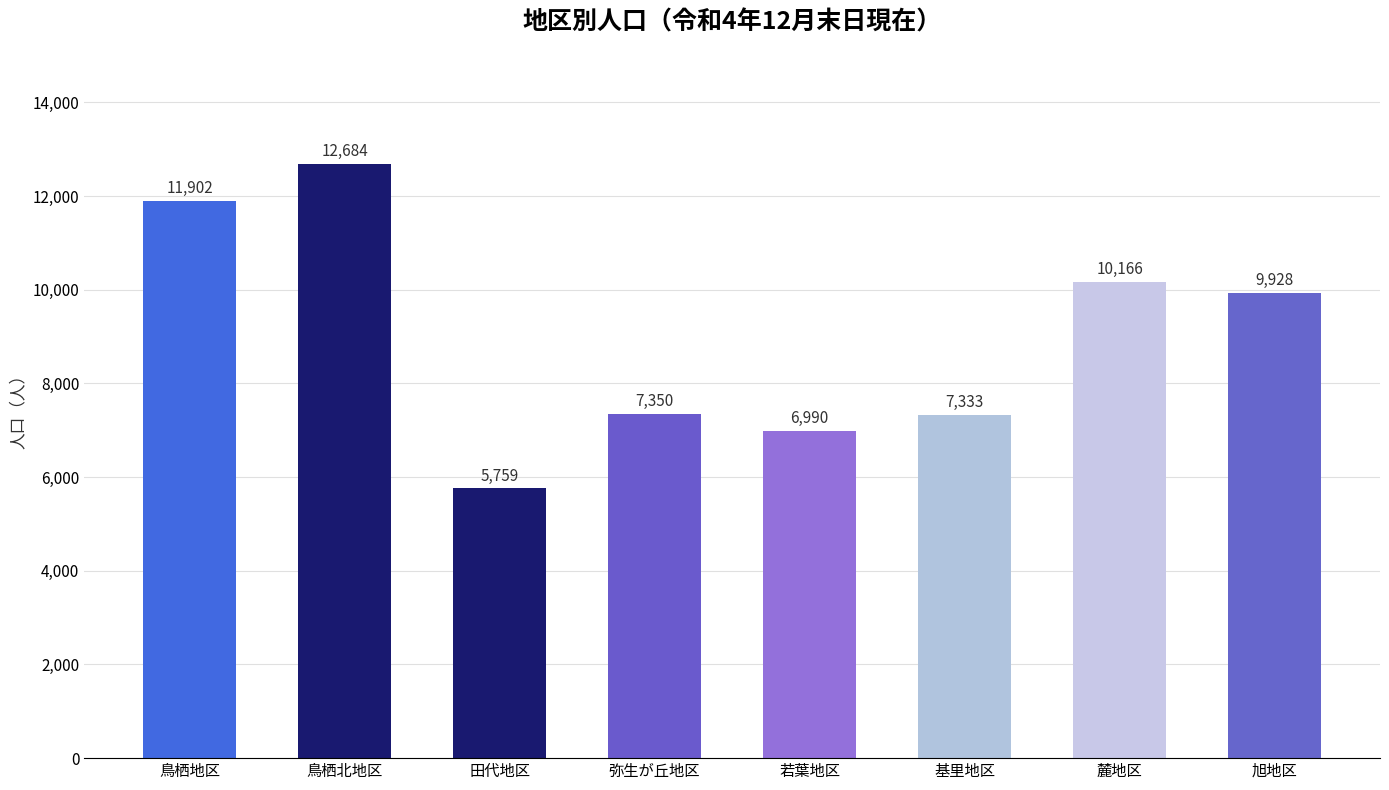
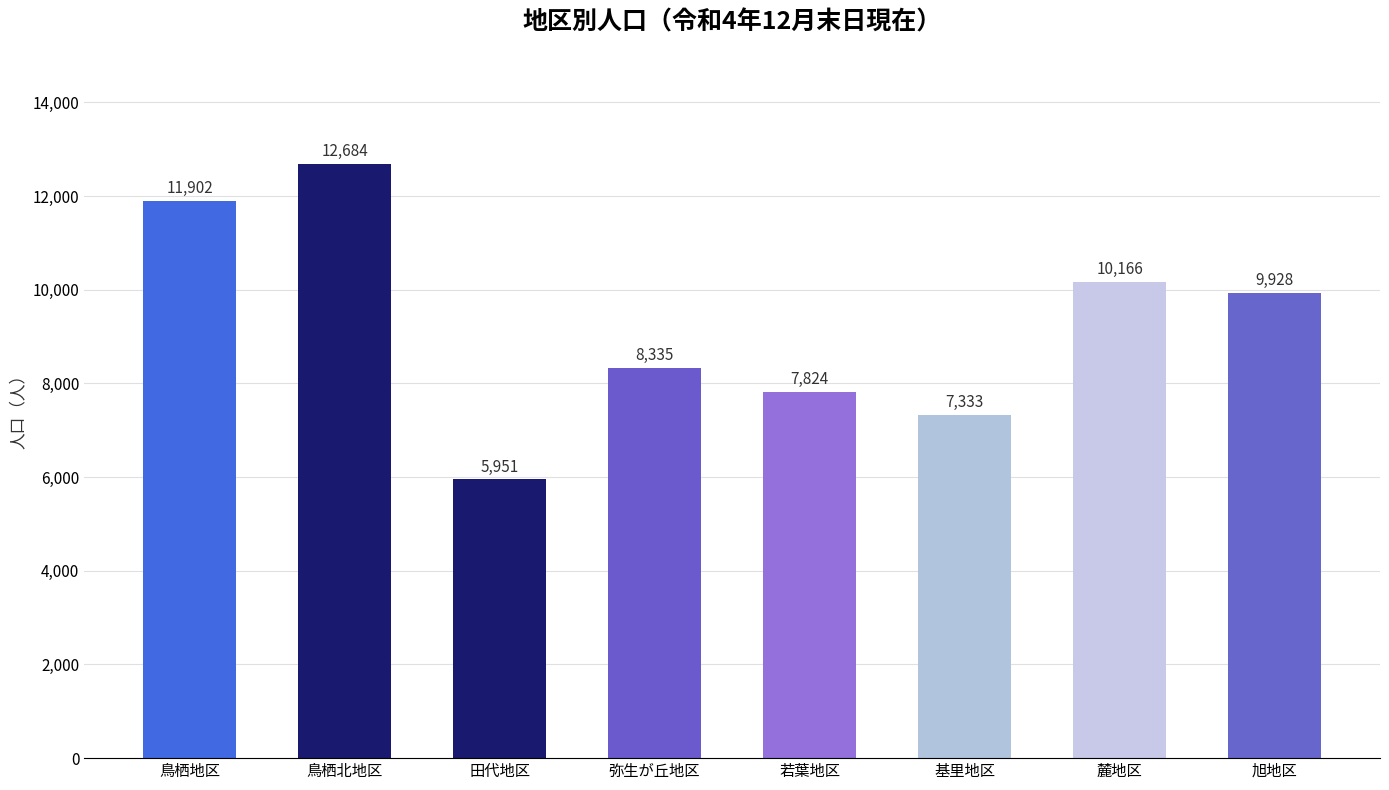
田代地区: 5,759 -> 5,951
弥生が丘地区: 7,350 -> 8,335
若葉地区: 6,990 -> 7,824
